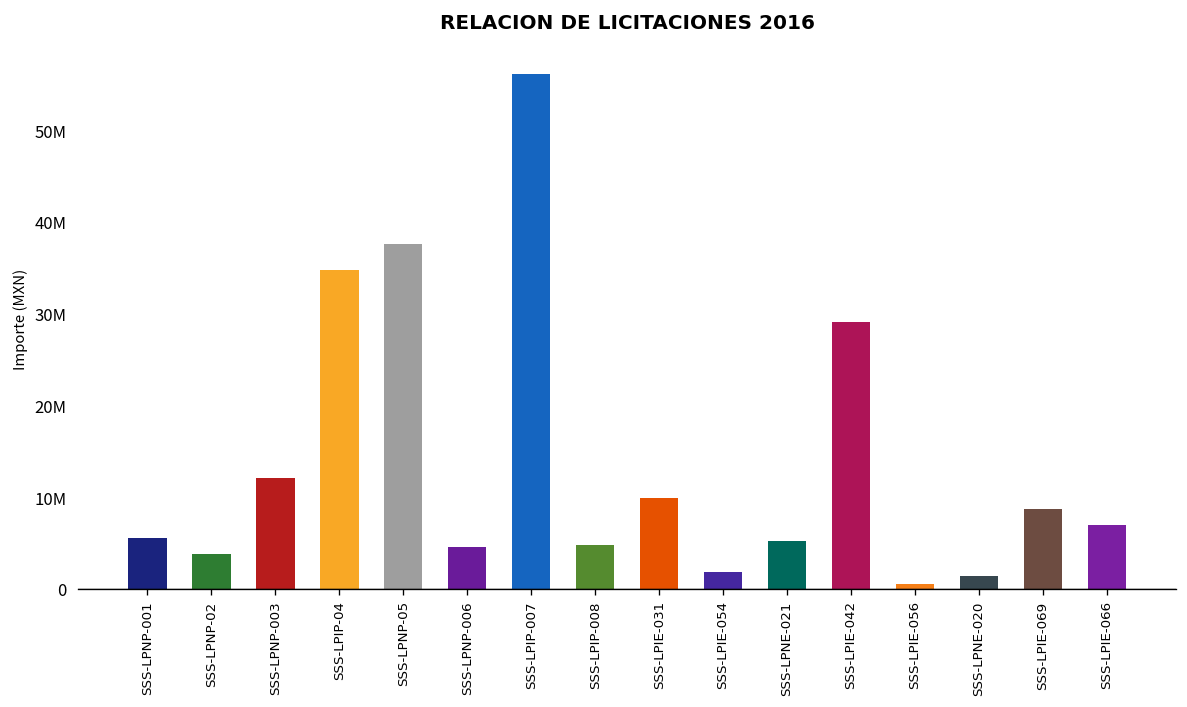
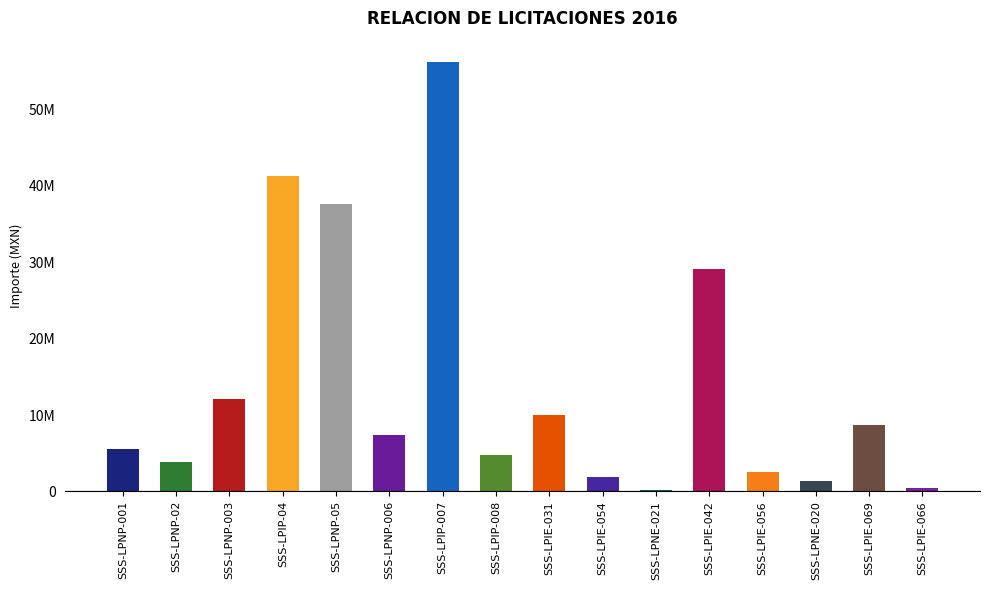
SSS-LPIP-04: 35000000 -> 41000000
SSS-LPNP-006: 5000000 -> 7000000
SSS-LPNE-021: 5000000 -> 0
SSS-LPIE-056: 1000000 -> 3000000
SSS-LPIE-066: 7000000 -> 1000000
